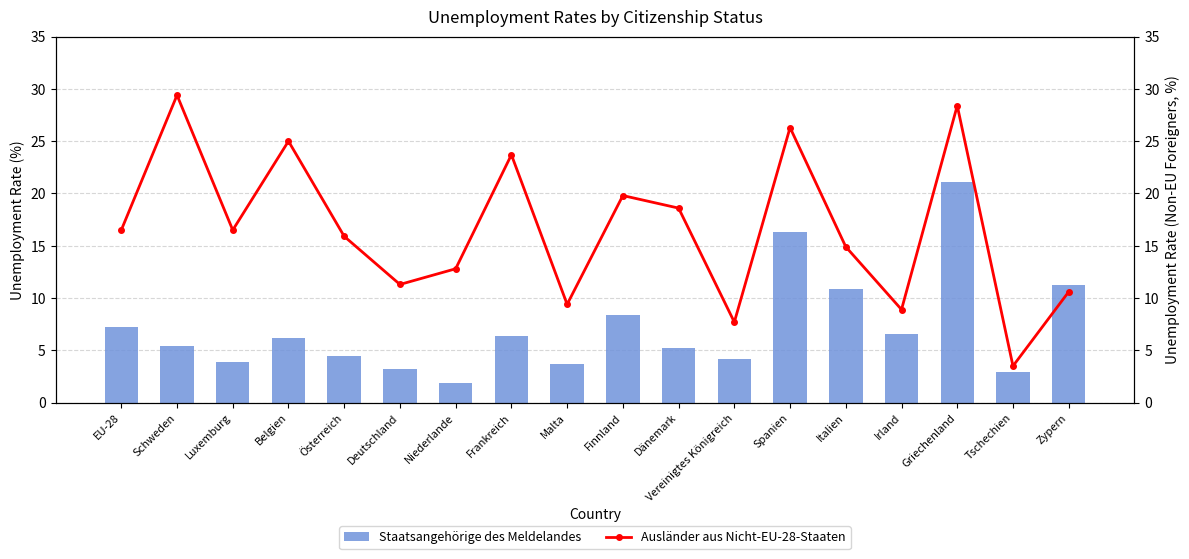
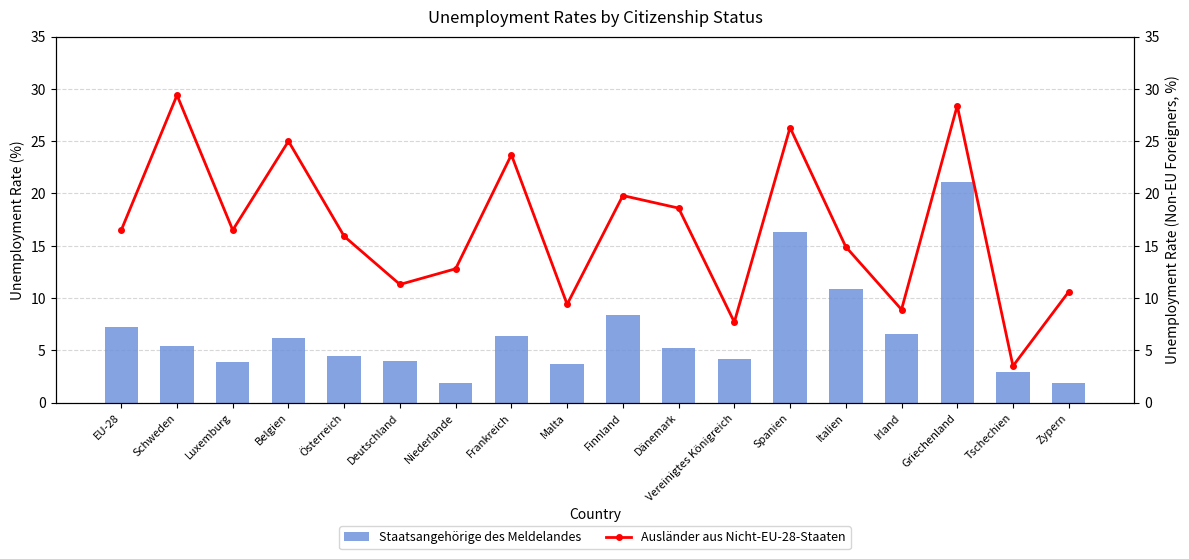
Staatsangehörige des Meldelandes, Deutschland: 3.2 -> 4.0
Staatsangehörige des Meldelandes, Zypern: 11.2 -> 1.9
